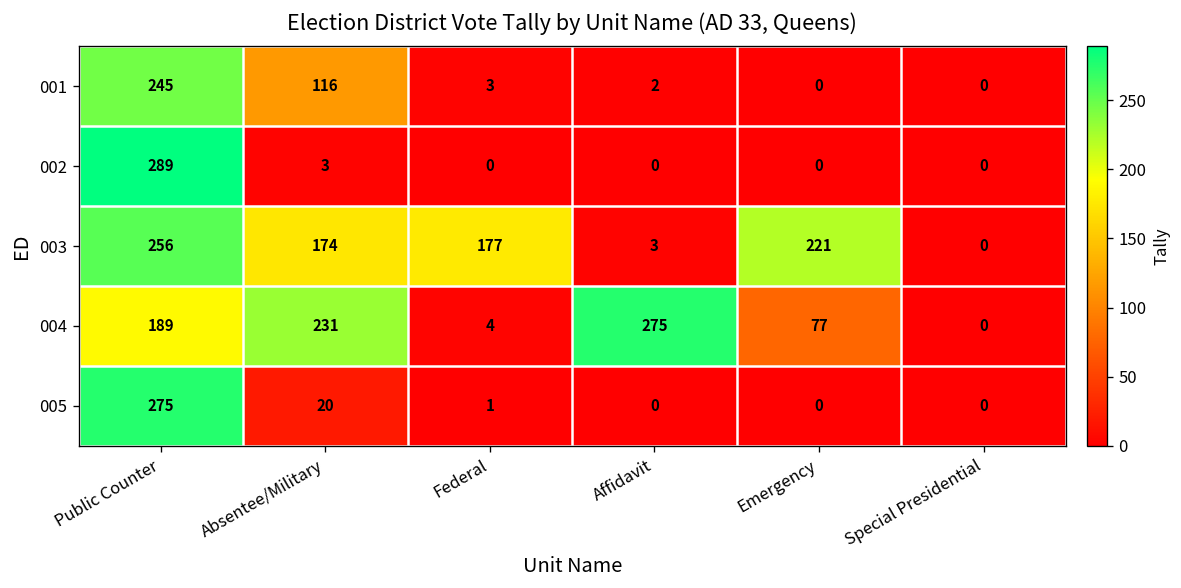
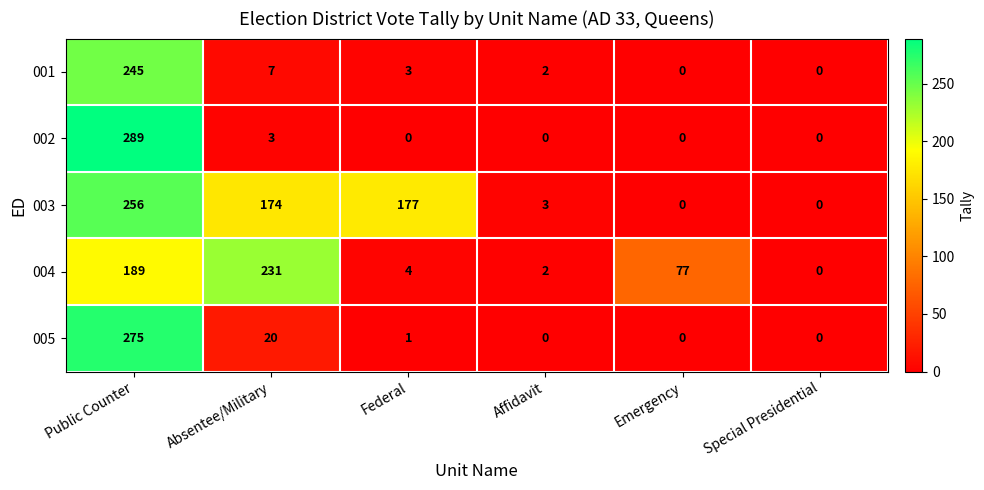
001, Absentee/Military: 116 -> 7
003, Emergency: 221 -> 0
004, Affidavit: 275 -> 2
